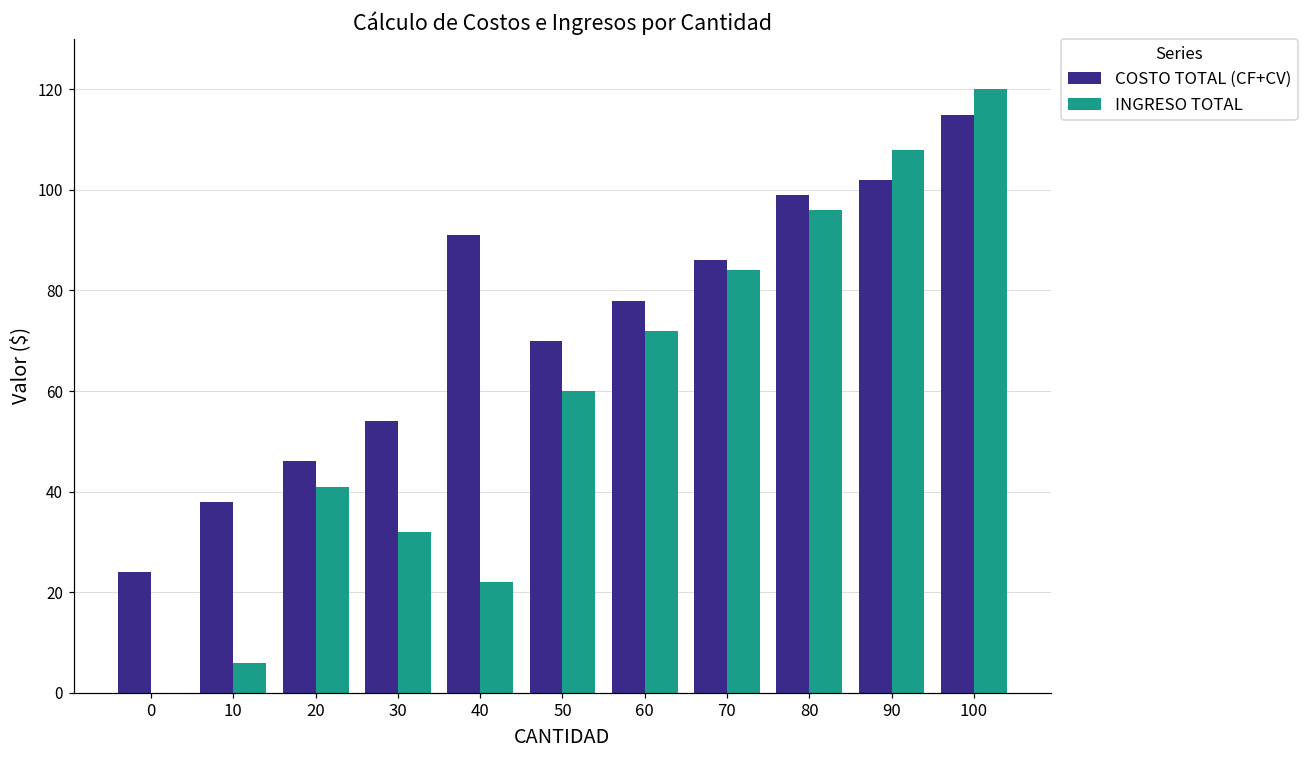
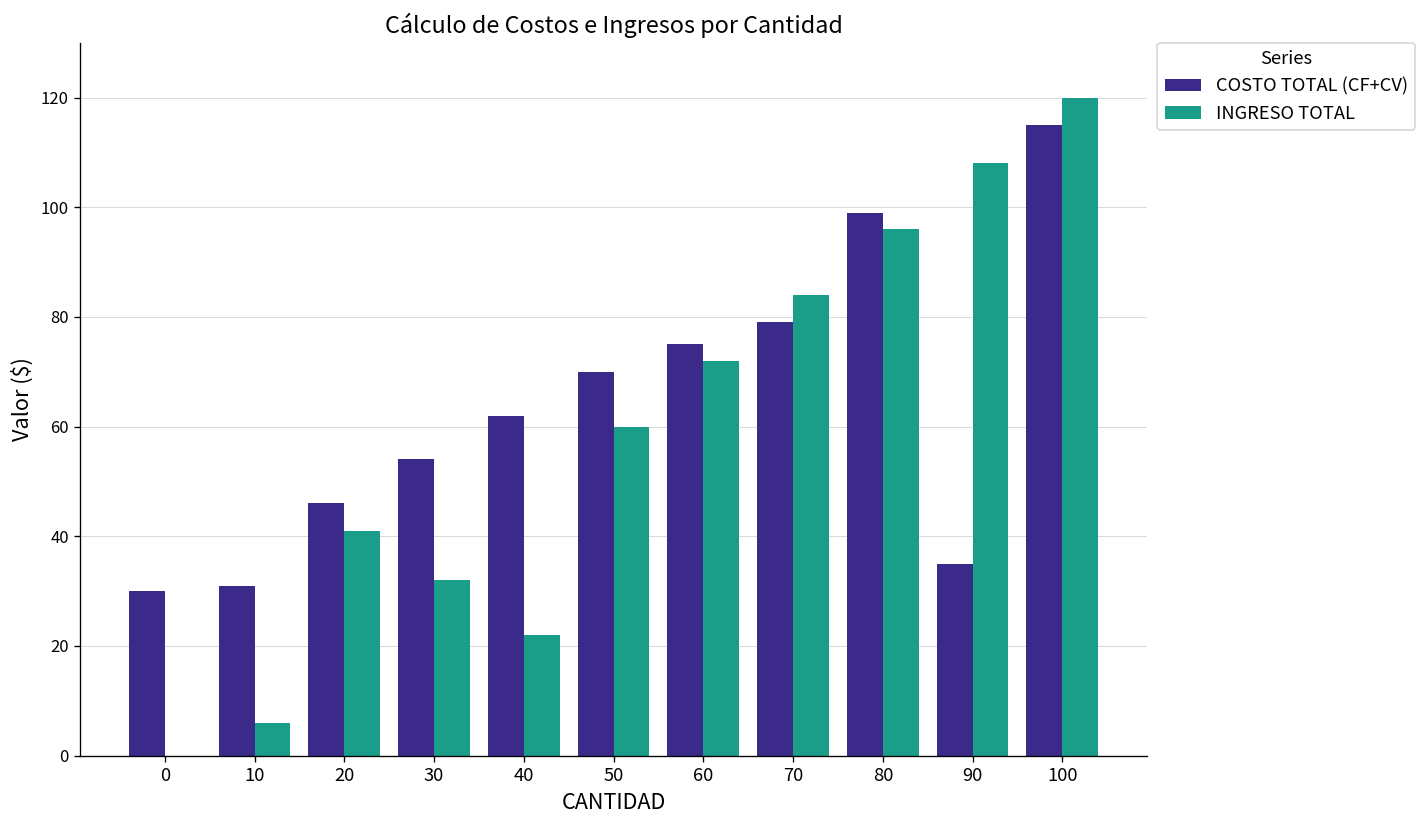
COSTO TOTAL (CF+CV), 0: 24 -> 30
COSTO TOTAL (CF+CV), 10: 38 -> 31
COSTO TOTAL (CF+CV), 40: 91 -> 62
COSTO TOTAL (CF+CV), 60: 78 -> 75
COSTO TOTAL (CF+CV), 70: 86 -> 79
COSTO TOTAL (CF+CV), 90: 102 -> 35
